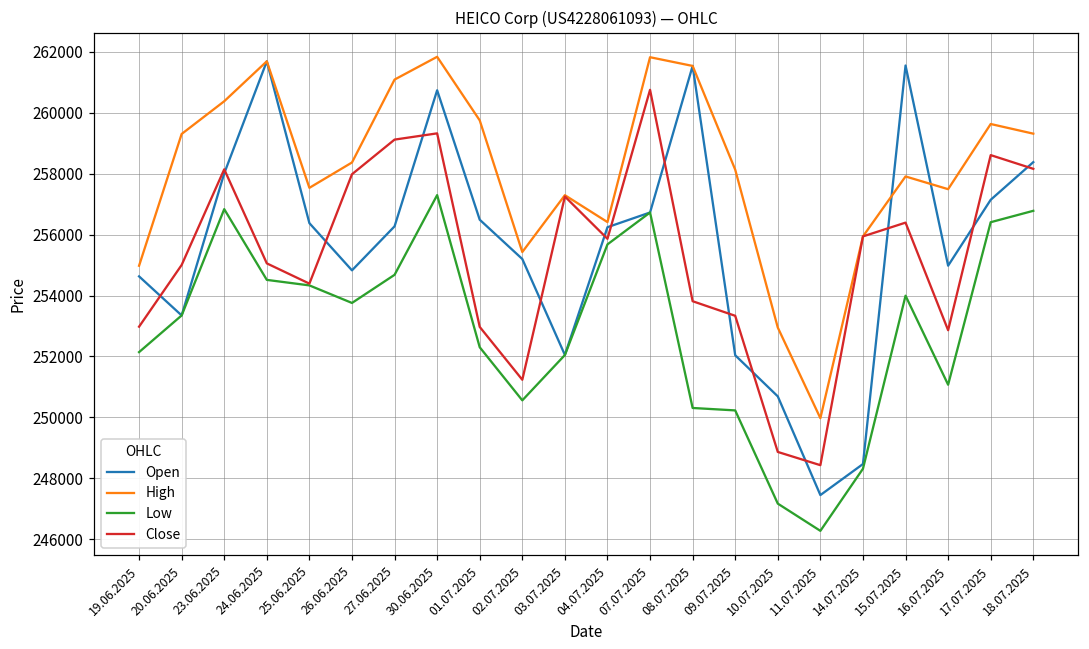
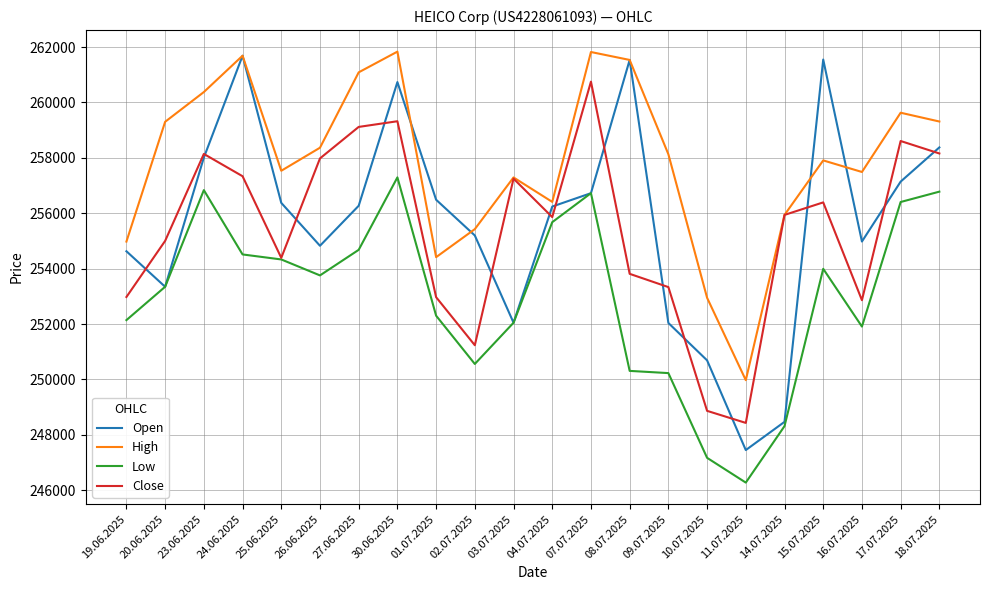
Close, 24.06.2025: 255100 -> 257300
High, 01.07.2025: 259700 -> 254400
Low, 16.07.2025: 251100 -> 251900
